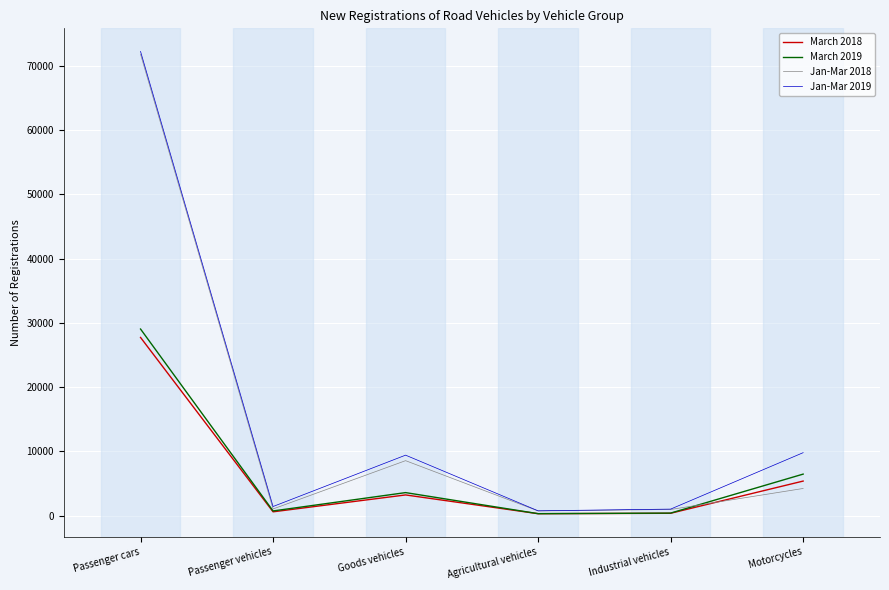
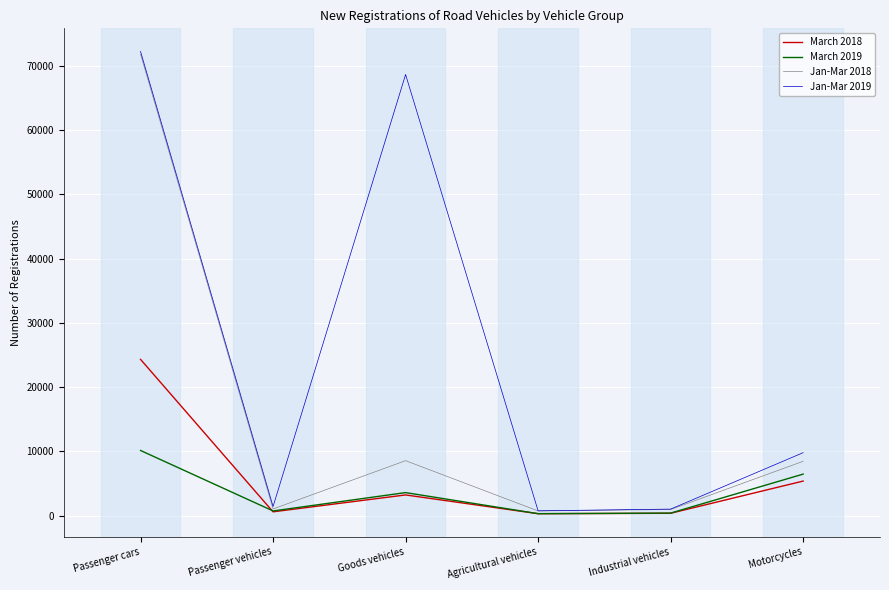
March 2018, Passenger cars: 28000 -> 24000
March 2019, Passenger cars: 29000 -> 10000
Jan-Mar 2019, Goods vehicles: 9000 -> 69000
Jan-Mar 2018, Motorcycles: 4000 -> 8000
